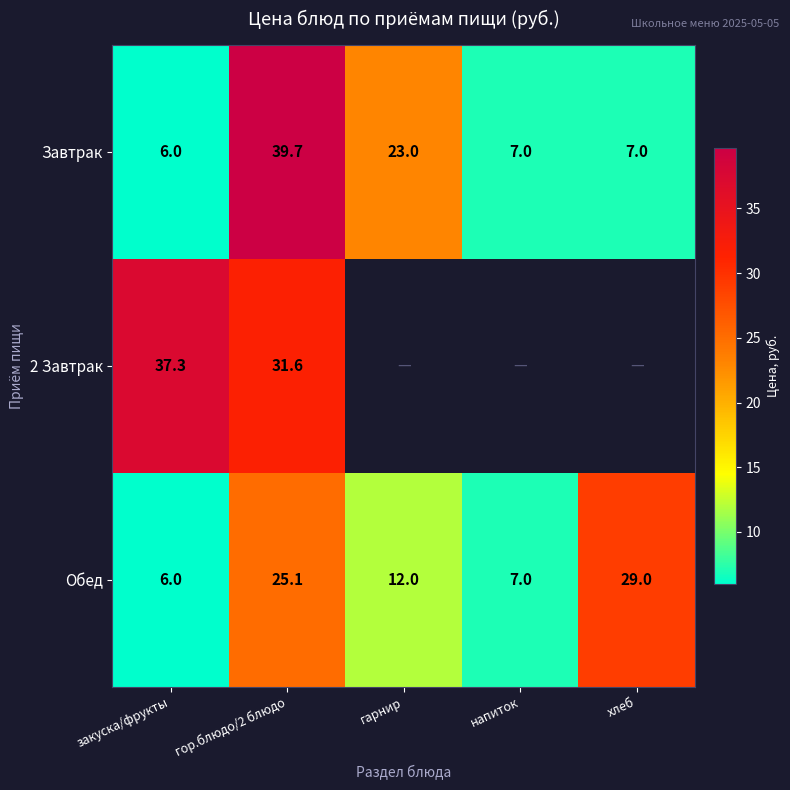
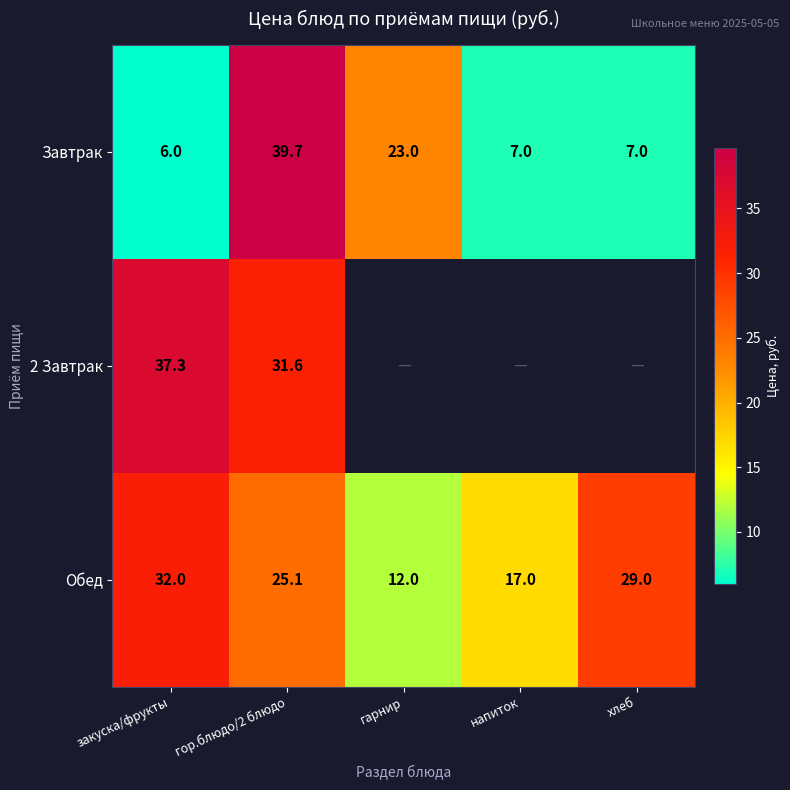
Обед, закуска/фрукты: 6.0 -> 32.0
Обед, напиток: 7.0 -> 17.0
